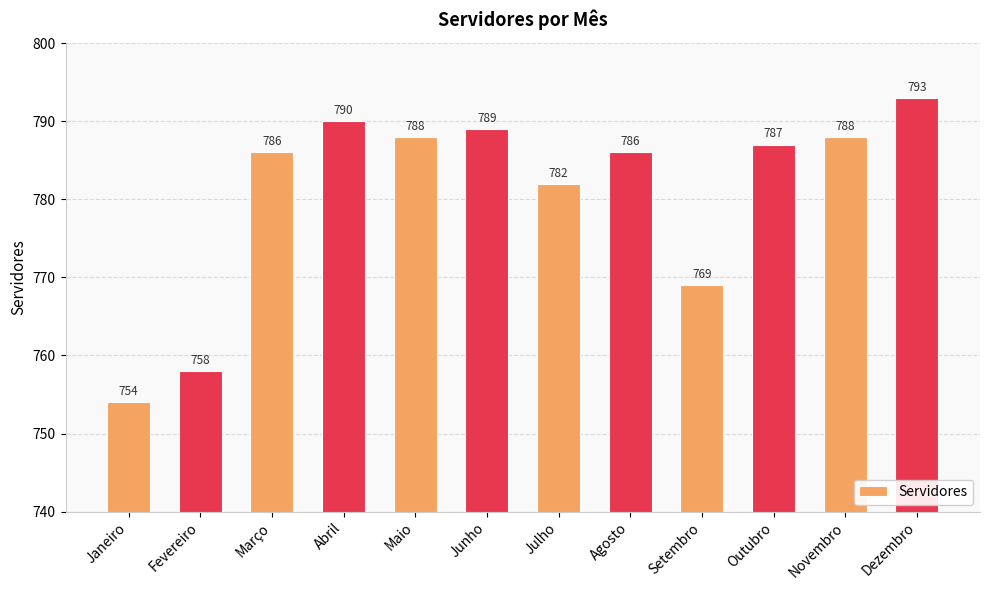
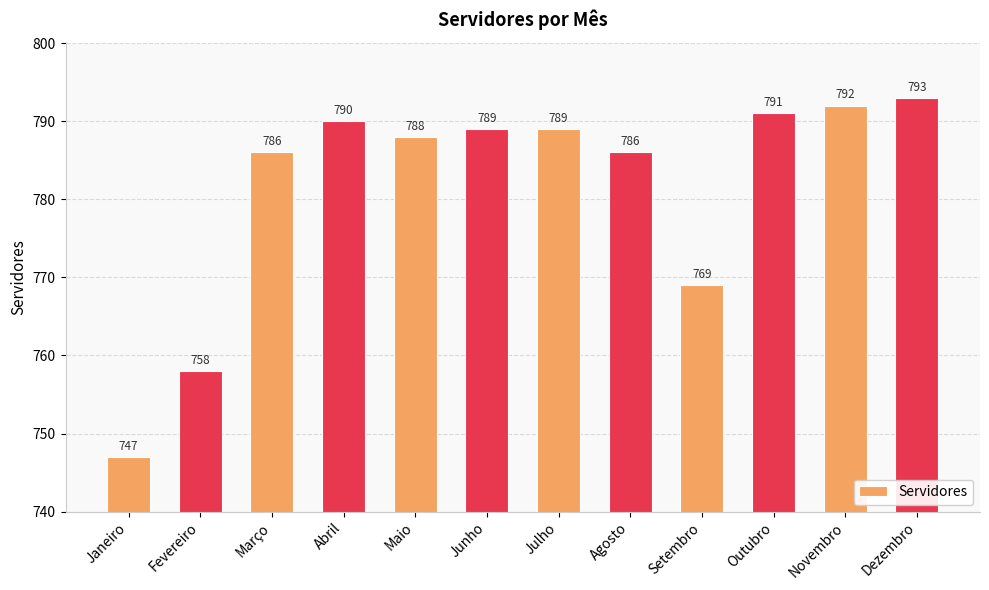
Janeiro: 754 -> 747
Julho: 782 -> 789
Outubro: 787 -> 791
Novembro: 788 -> 792
